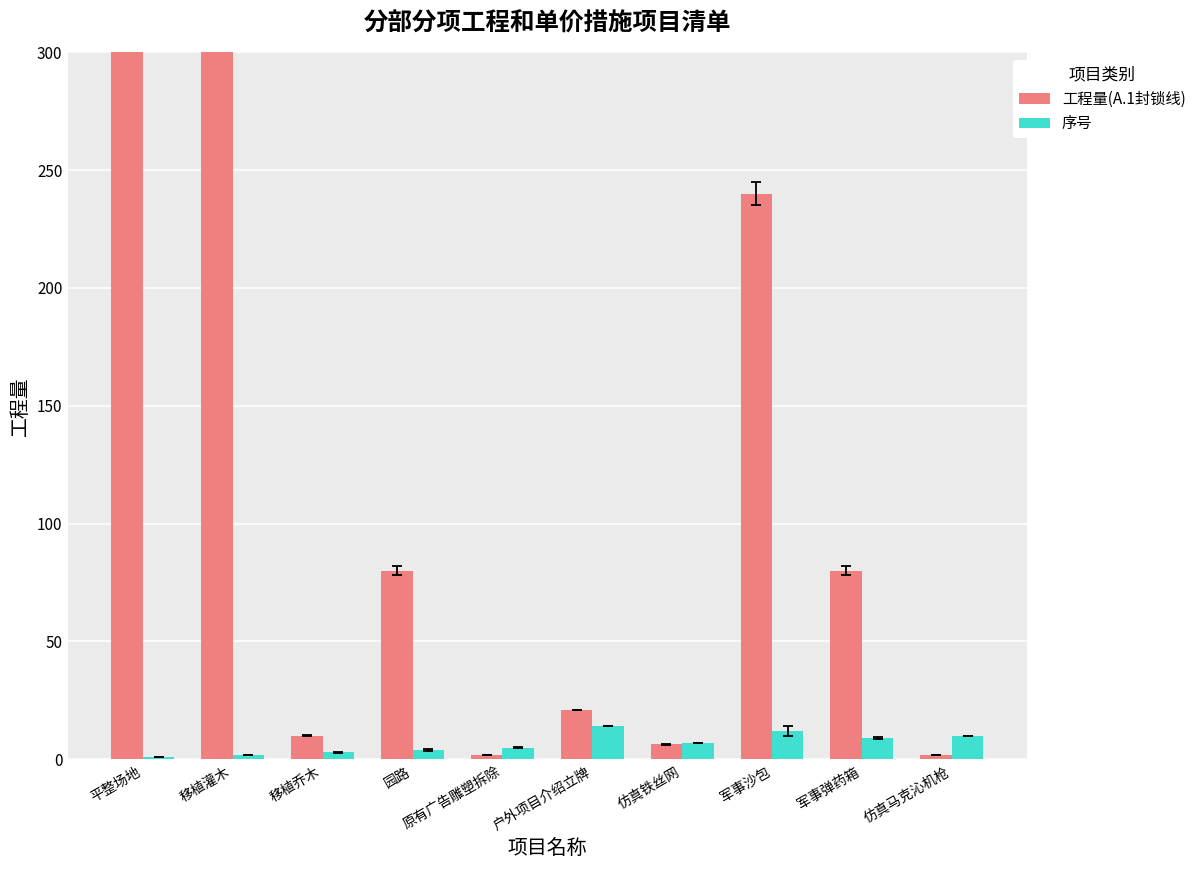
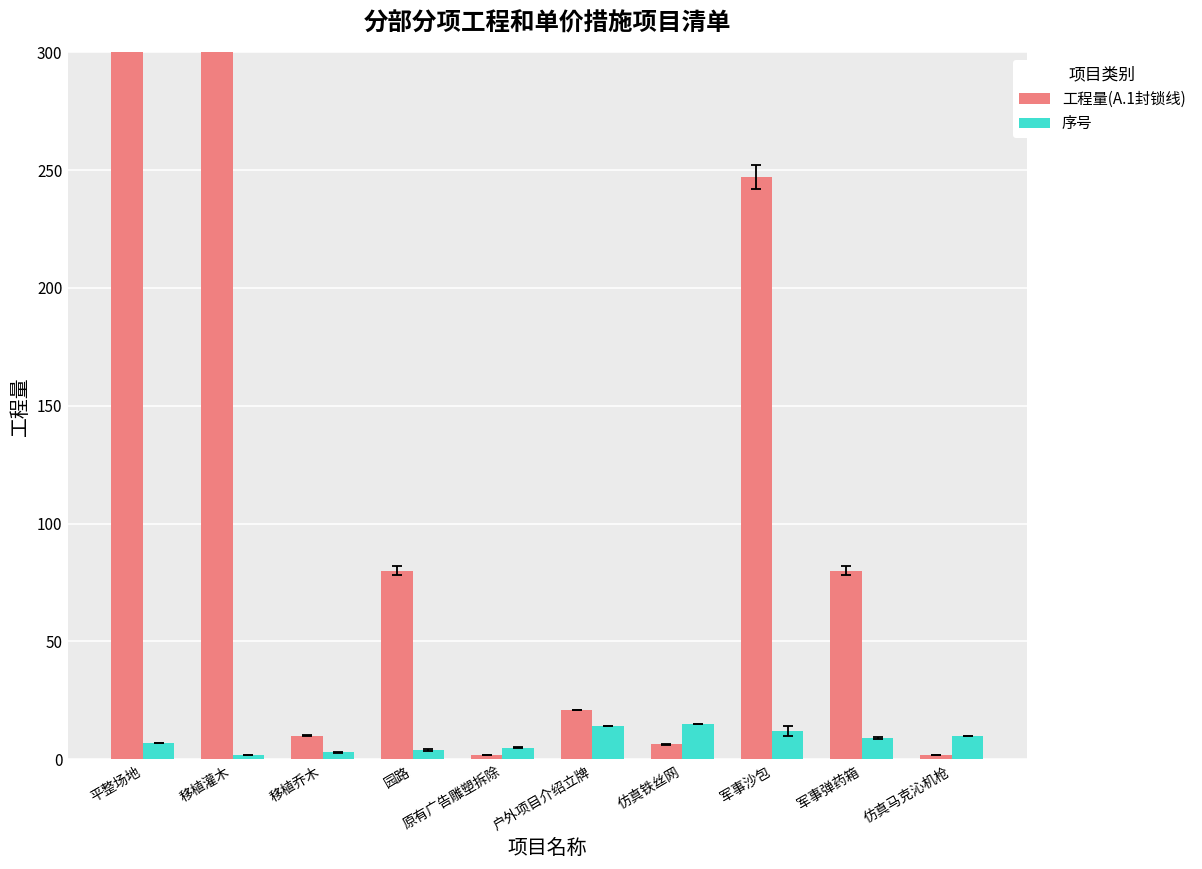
序号, 平整场地: 1 -> 7
序号, 仿真铁丝网: 7 -> 15
工程量(A.1封锁线), 军事沙包: 240 -> 247
